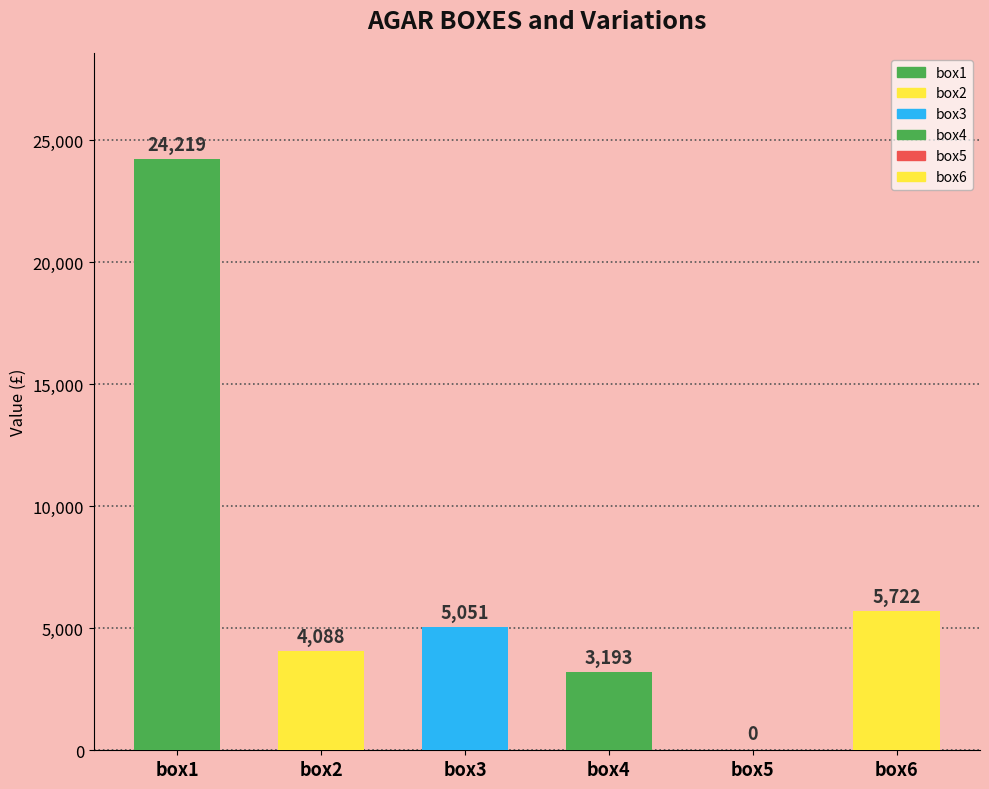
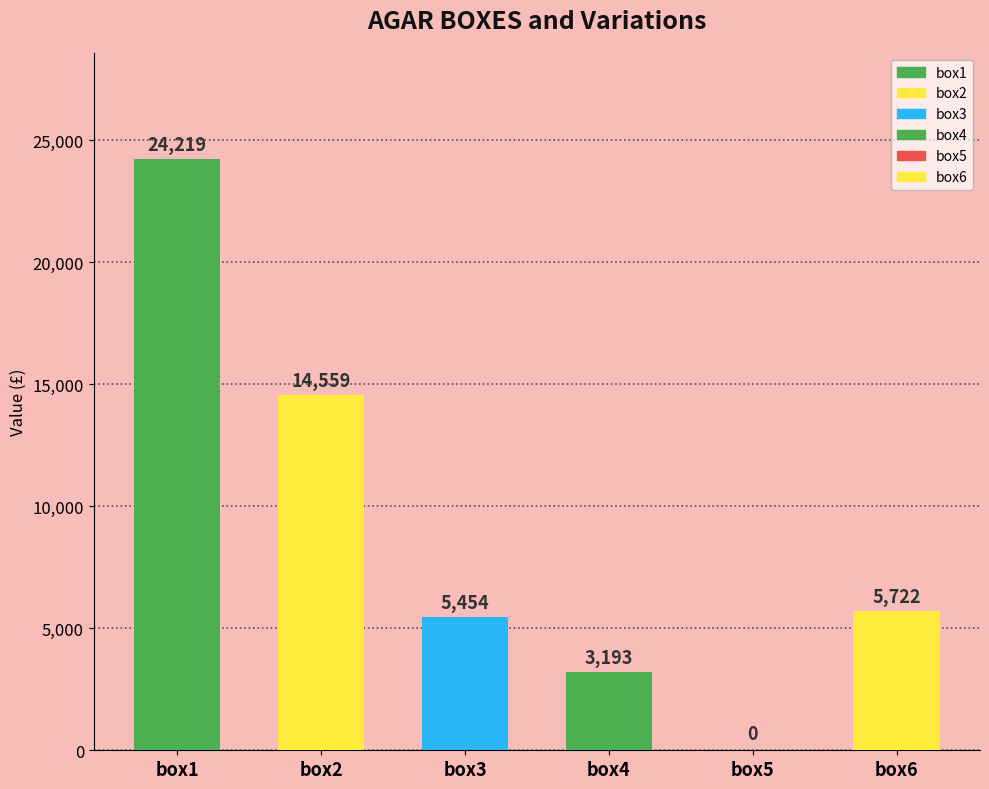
box2: 4,088 -> 14,559
box3: 5,051 -> 5,454
